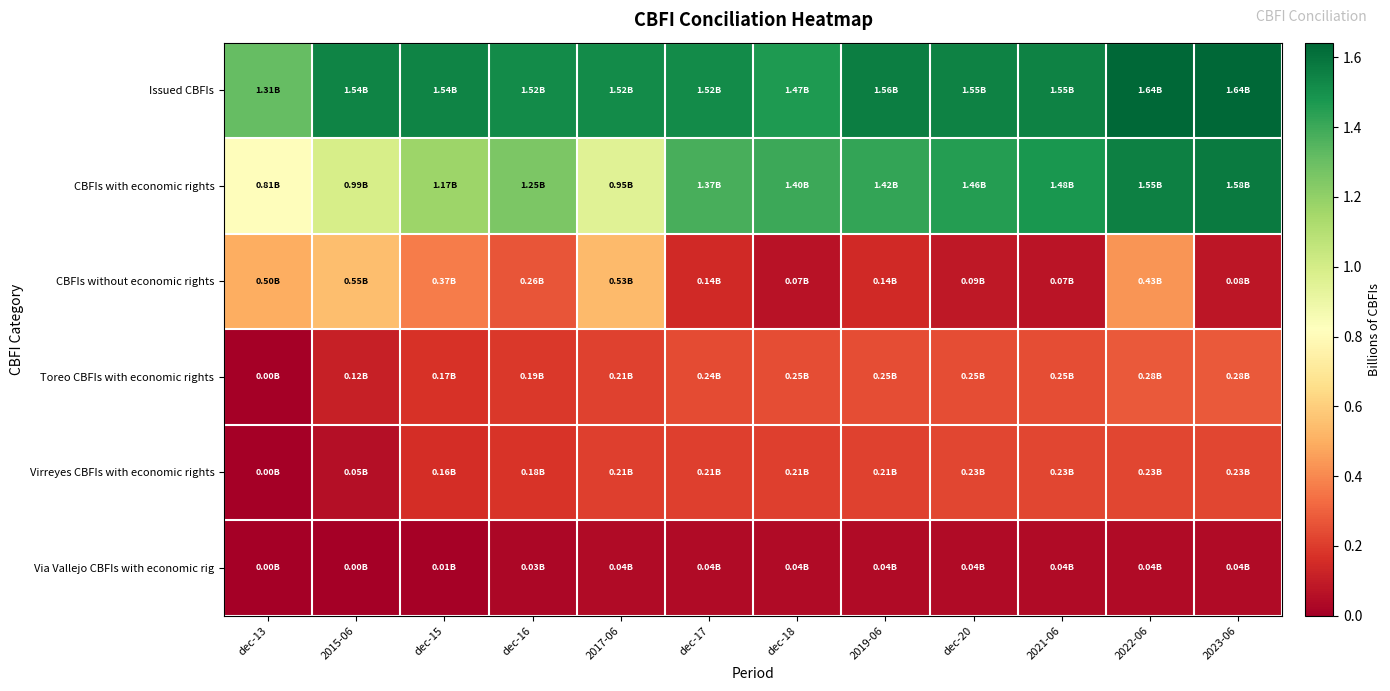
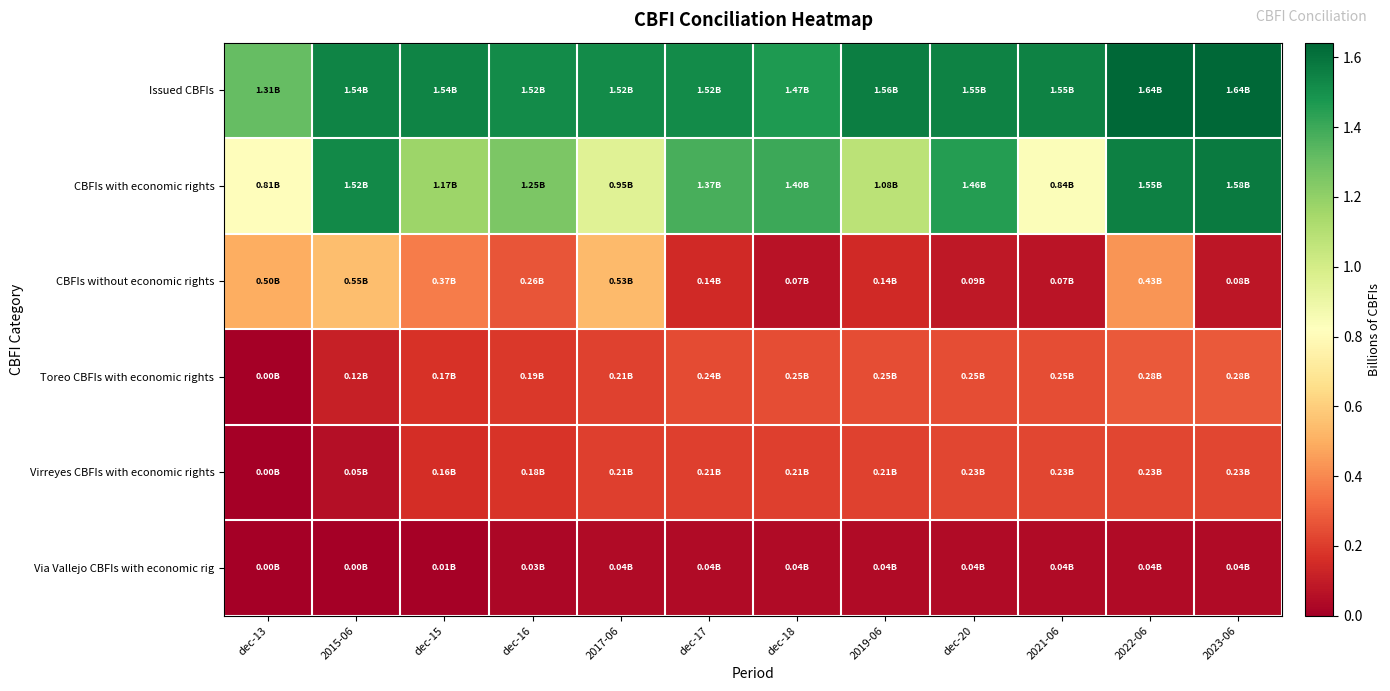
CBFIs with economic rights, 2015-06: 0.99B -> 1.52B
CBFIs with economic rights, 2019-06: 1.42B -> 1.08B
CBFIs with economic rights, 2021-06: 1.48B -> 0.84B
